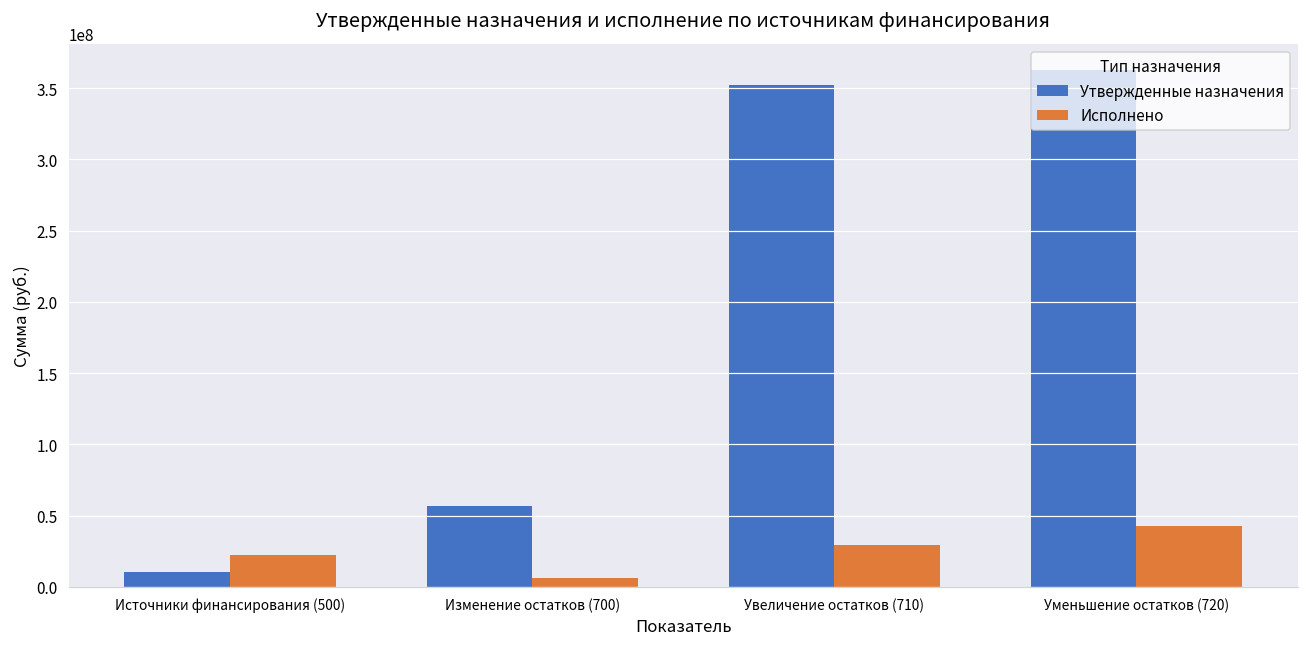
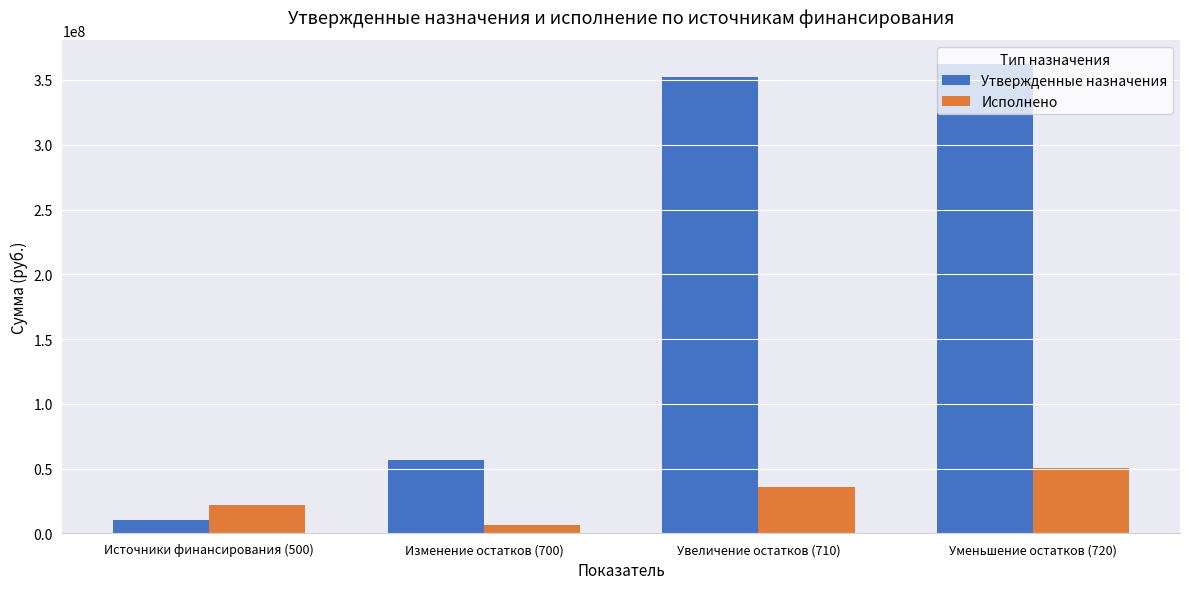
Исполнено, Увеличение остатков (710): 30000000 -> 36000000
Исполнено, Уменьшение остатков (720): 42000000 -> 50000000
